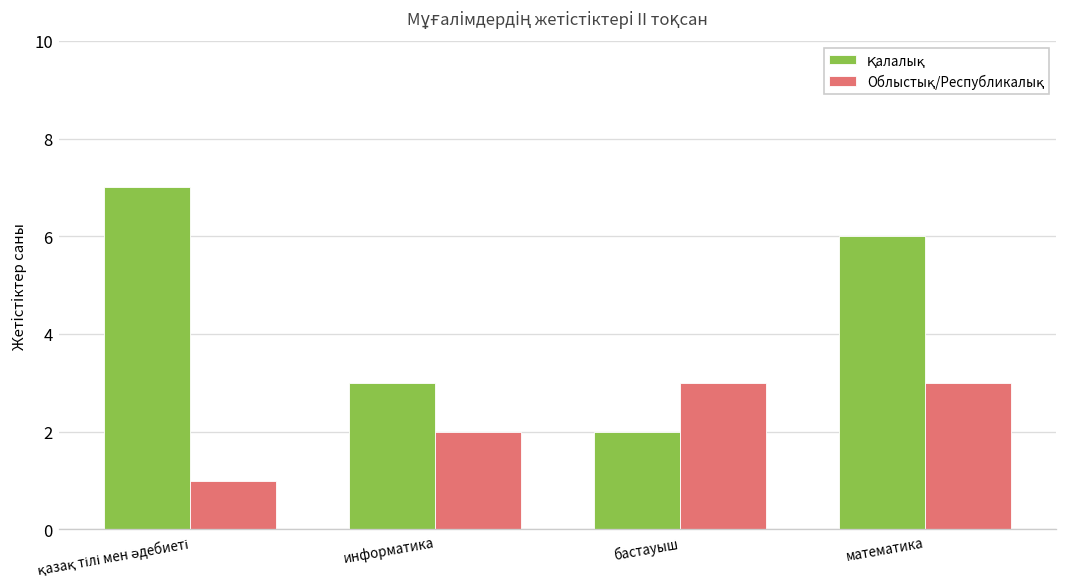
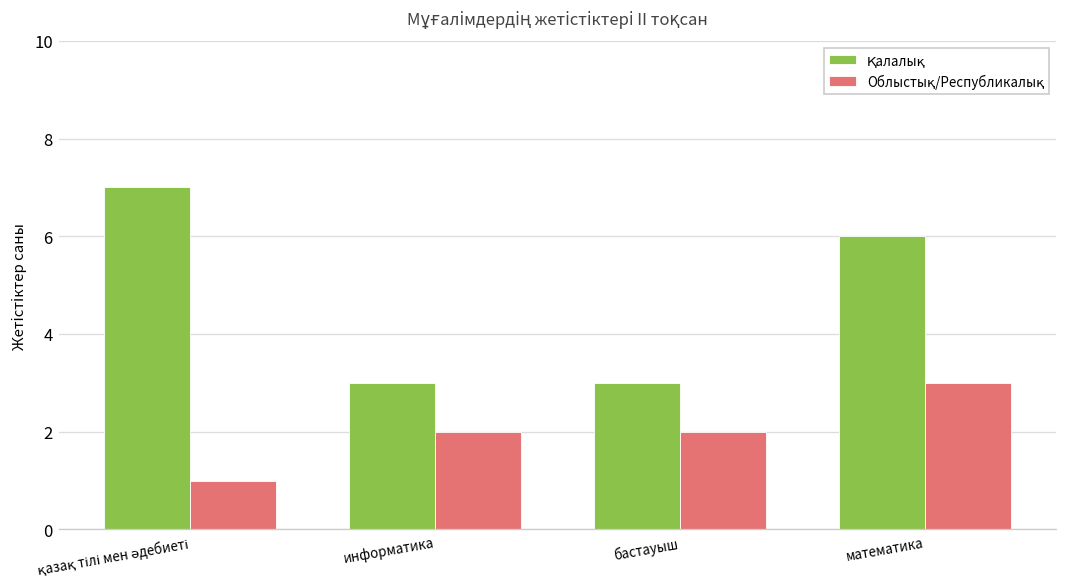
Қалалық, бастауыш: 2 -> 3
Облыстық/Республикалық, бастауыш: 3 -> 2
